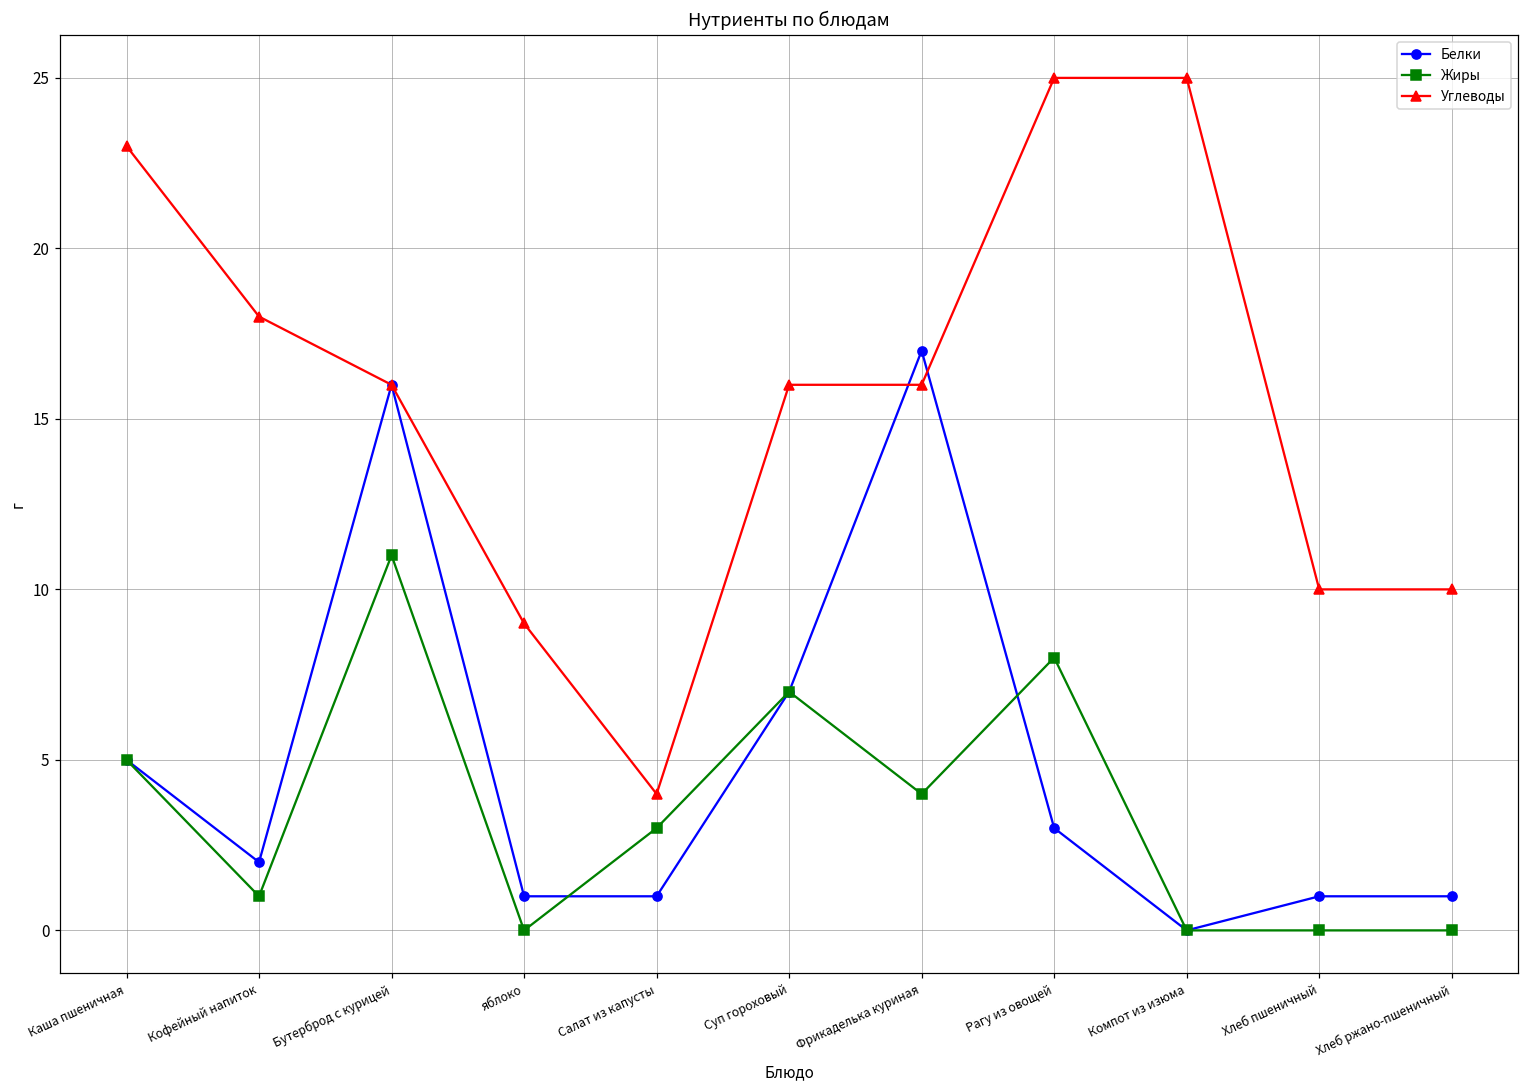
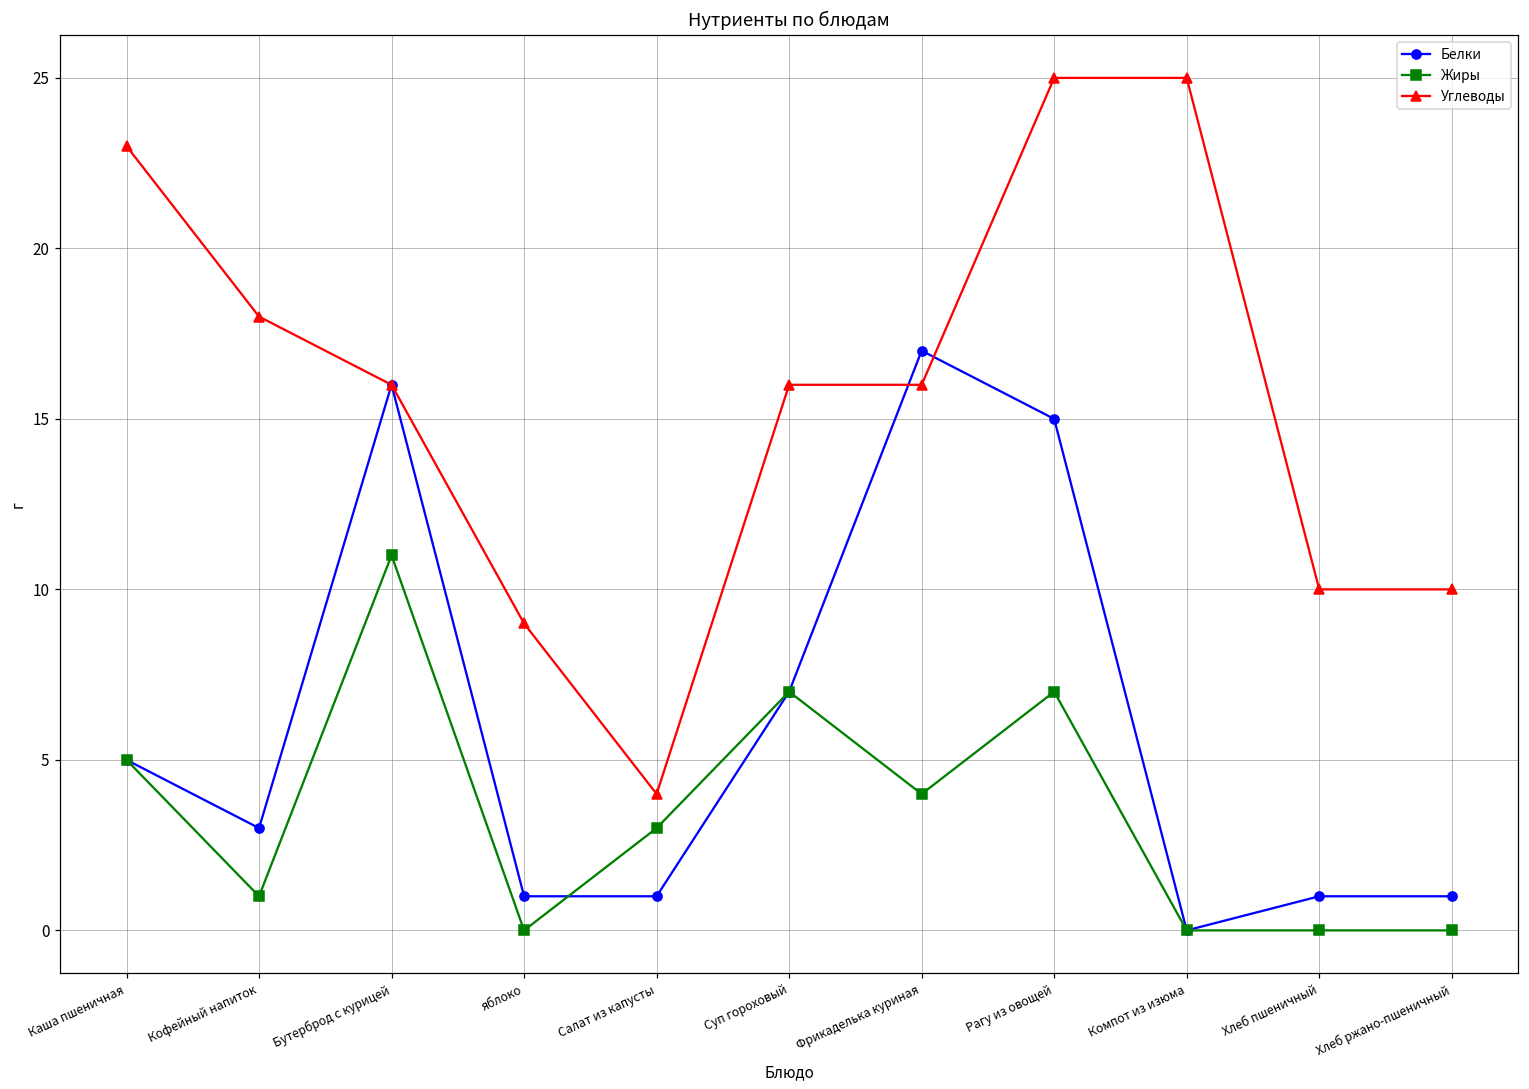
Белки, Кофейный напиток: 2 -> 3
Белки, Рагу из овощей: 3 -> 15
Жиры, Рагу из овощей: 8 -> 7
